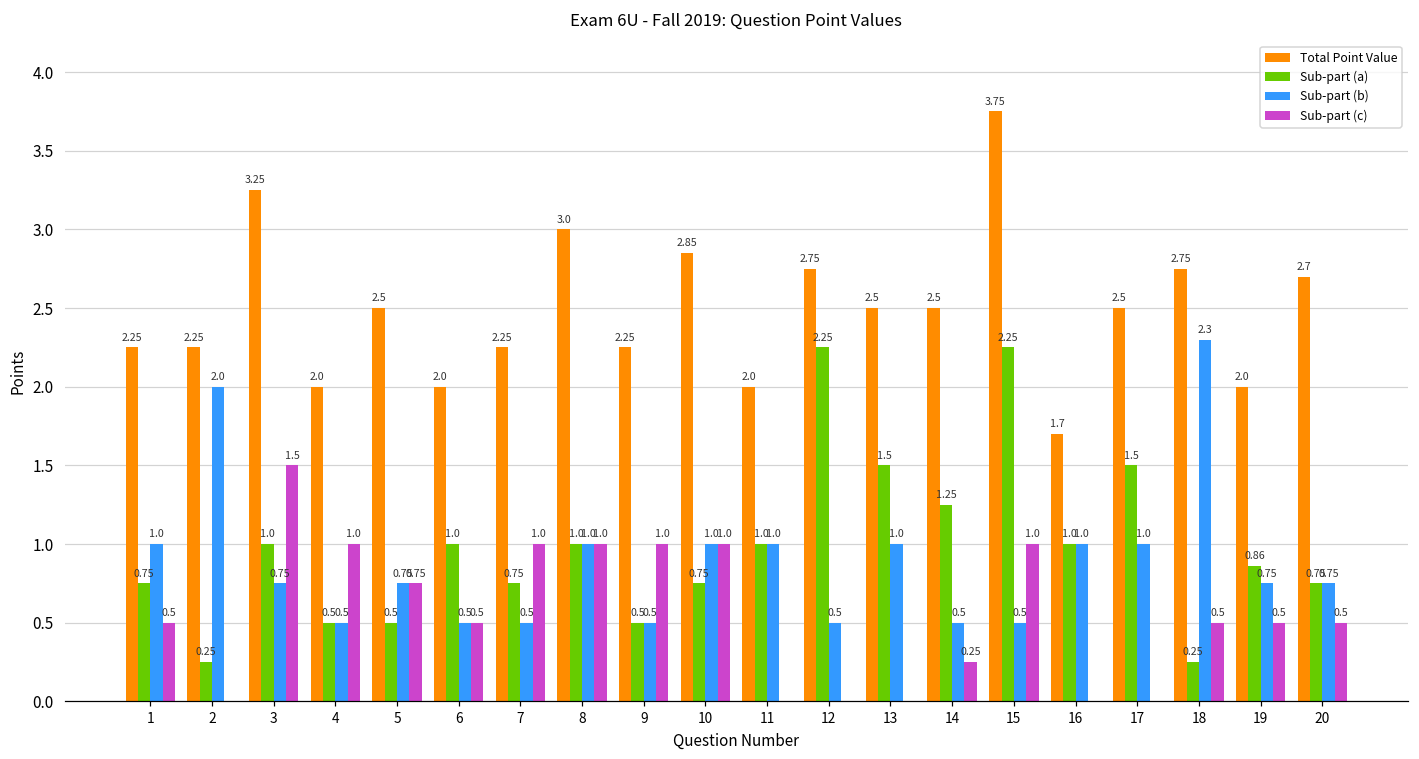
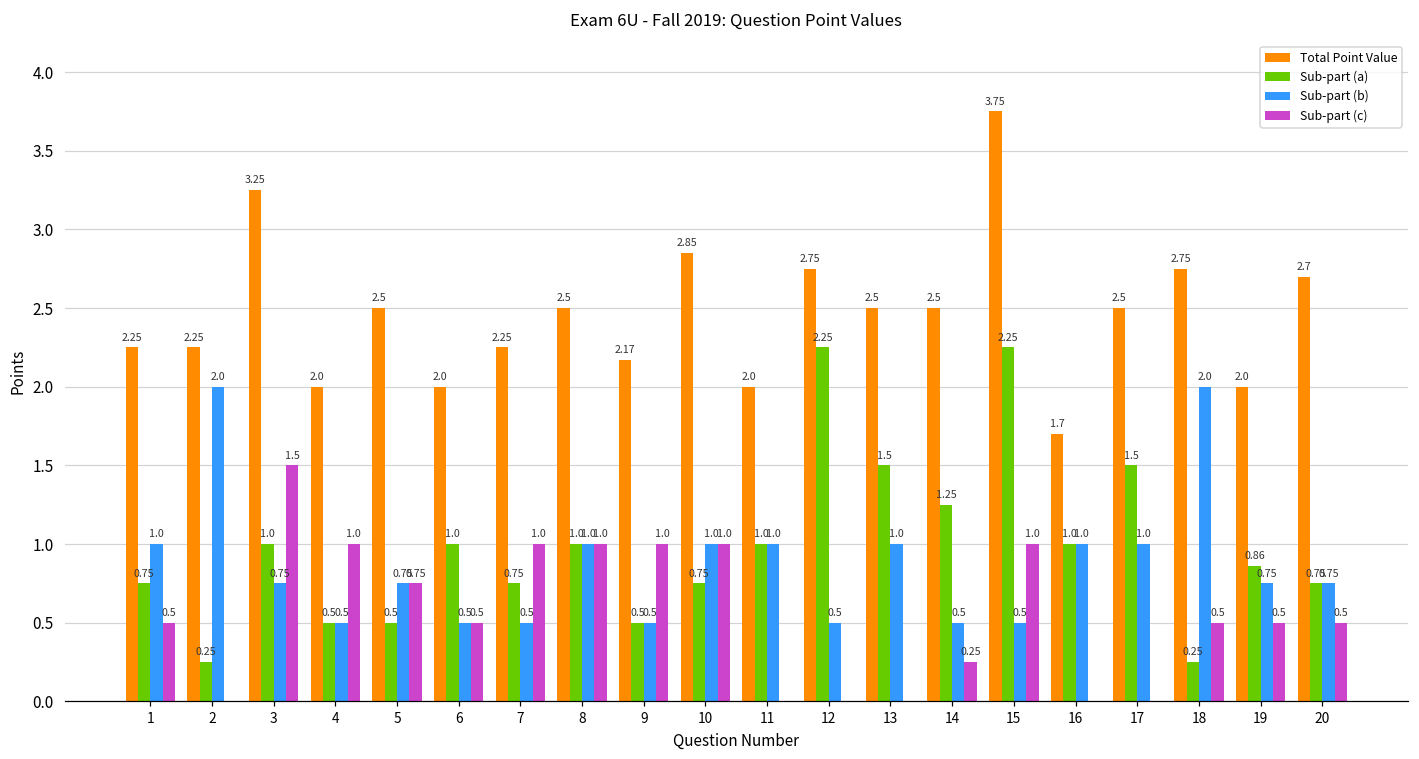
Total Point Value, 8: 3.0 -> 2.5
Total Point Value, 9: 2.25 -> 2.17
Sub-part (b), 18: 2.3 -> 2.0
